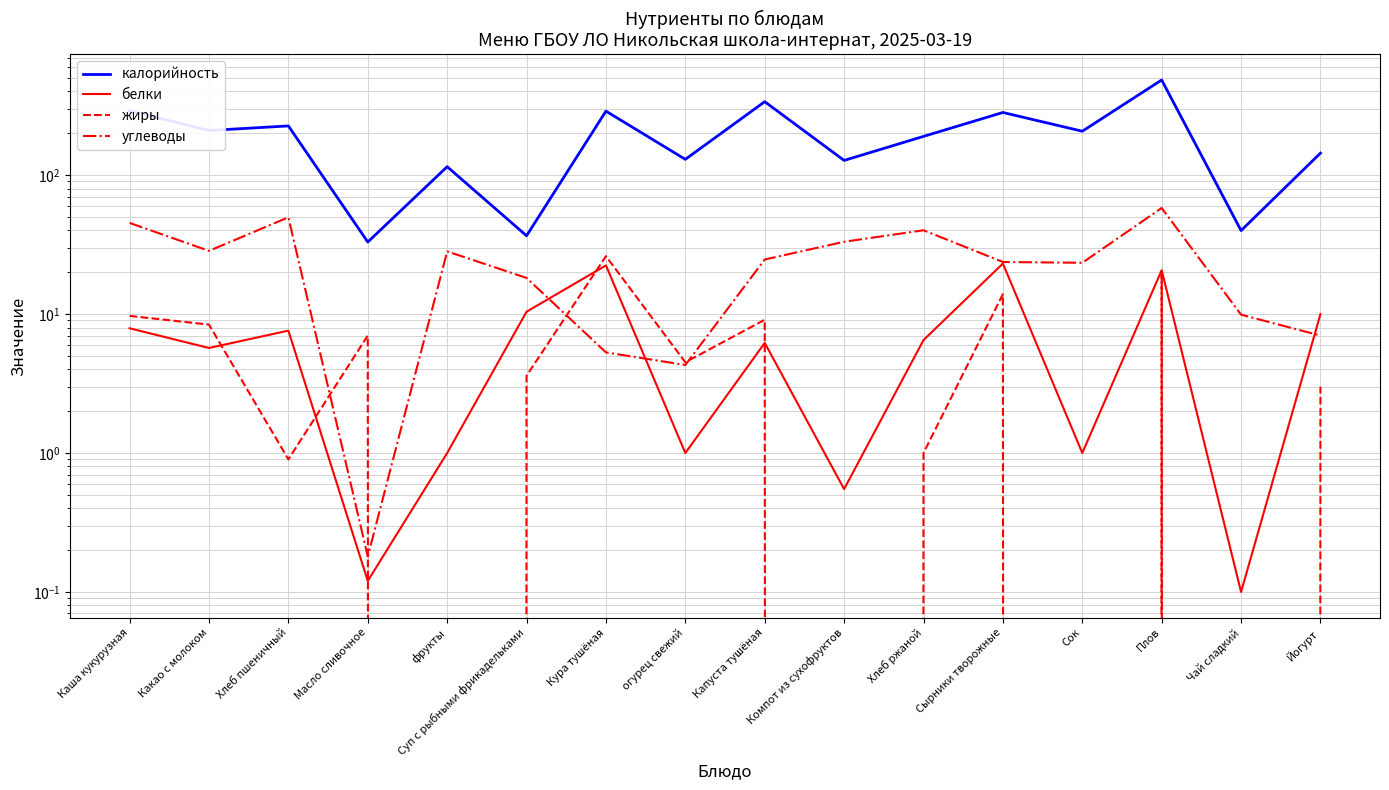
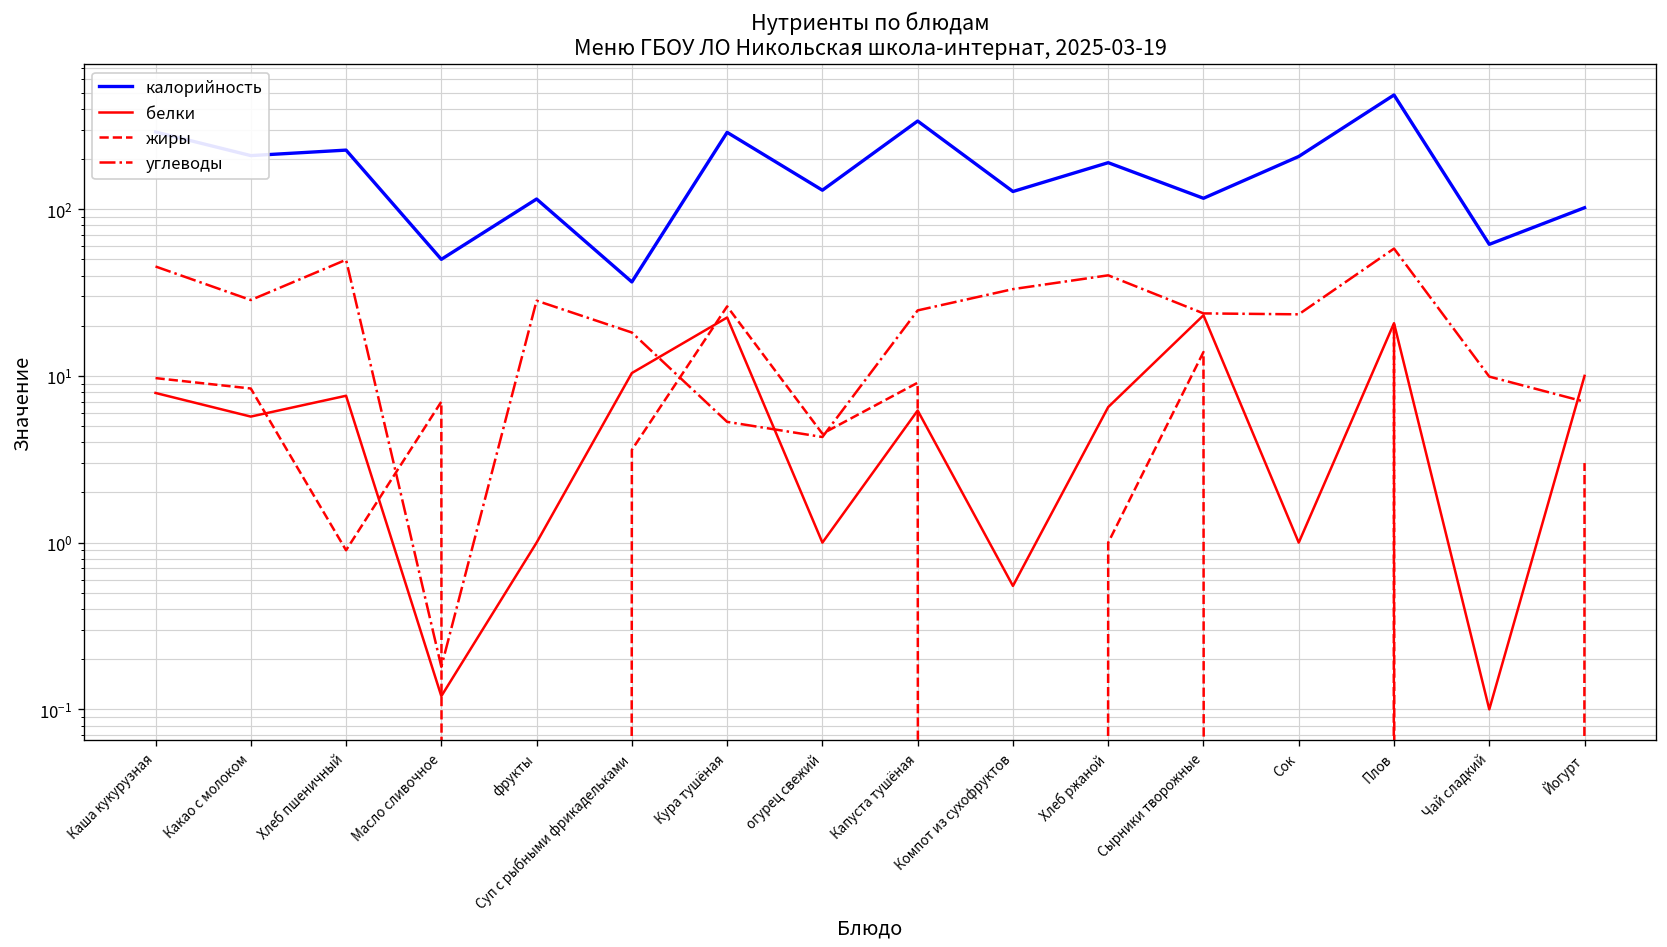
калорийность, Масло сливочное: 33 -> 50
калорийность, Сырники творожные: 280 -> 120
калорийность, Чай сладкий: 40 -> 60
калорийность, Йогурт: 140 -> 100
